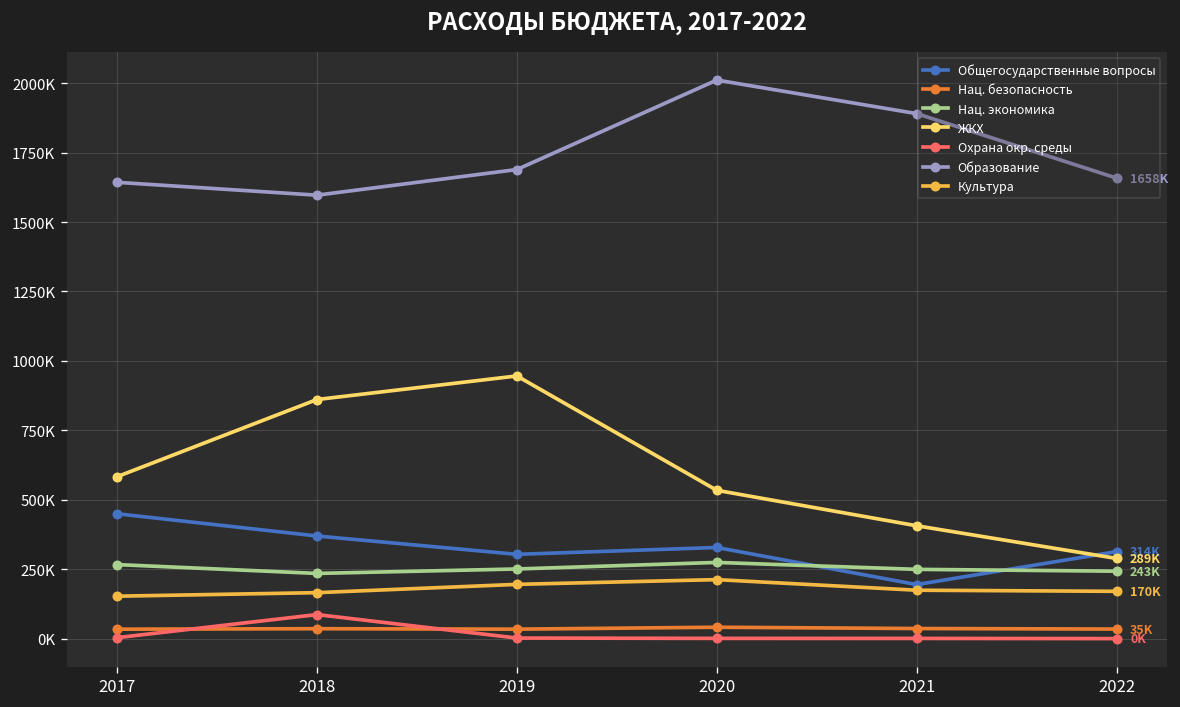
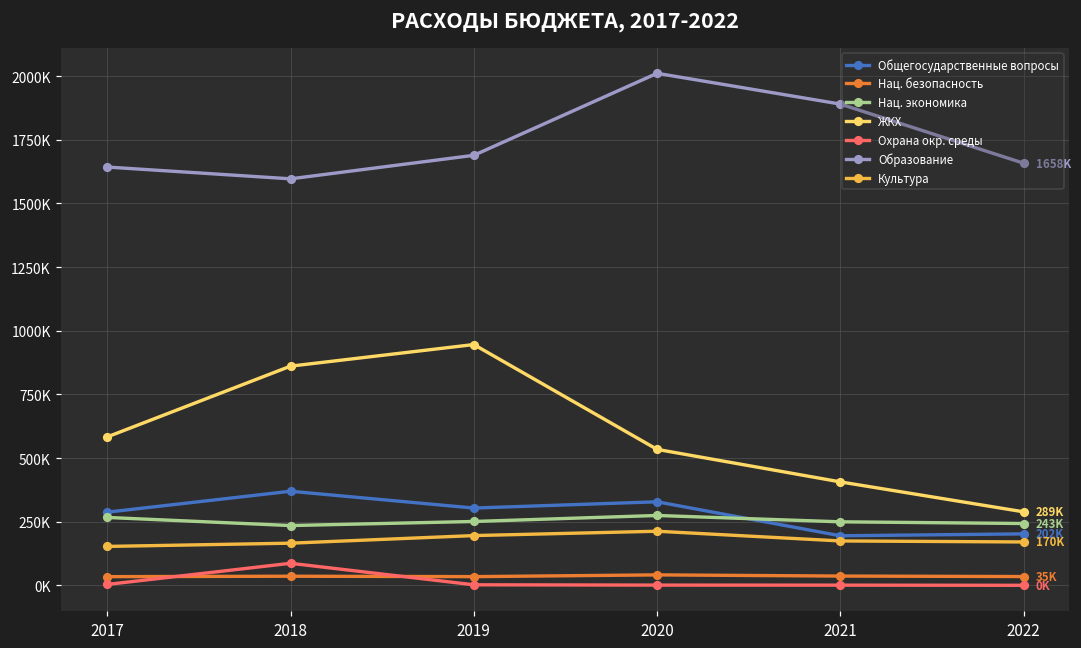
Общегосударственные вопросы, 2017: 450000 -> 290000
Общегосударственные вопросы, 2022: 314K -> 202K
